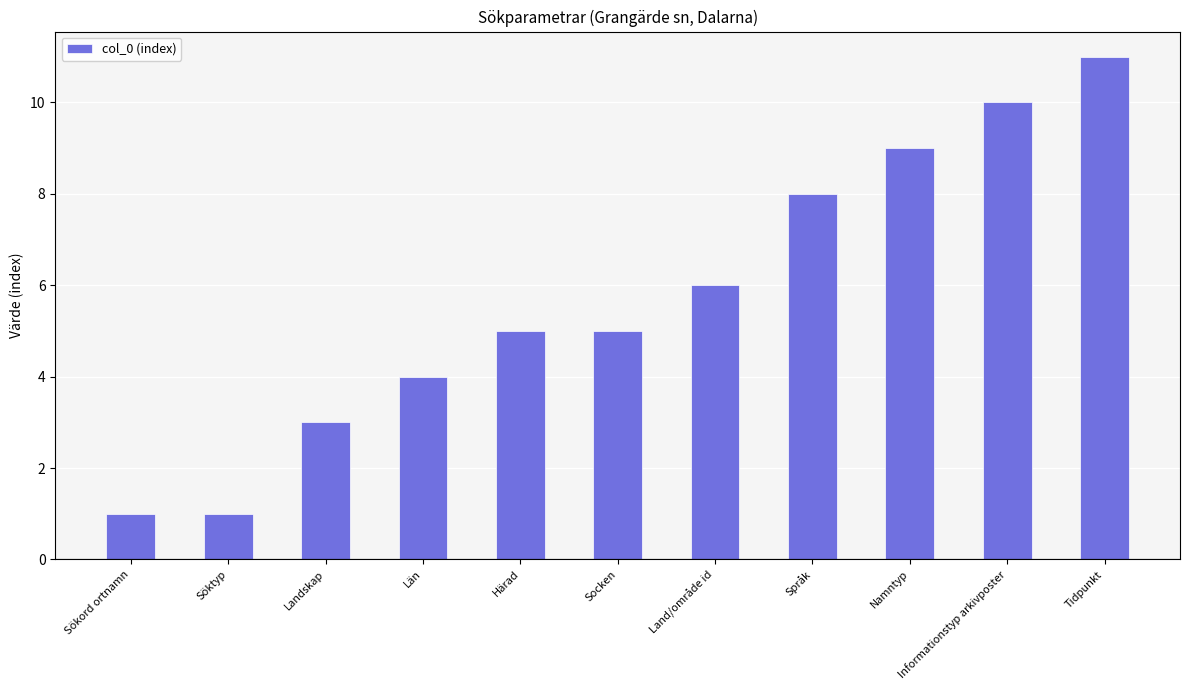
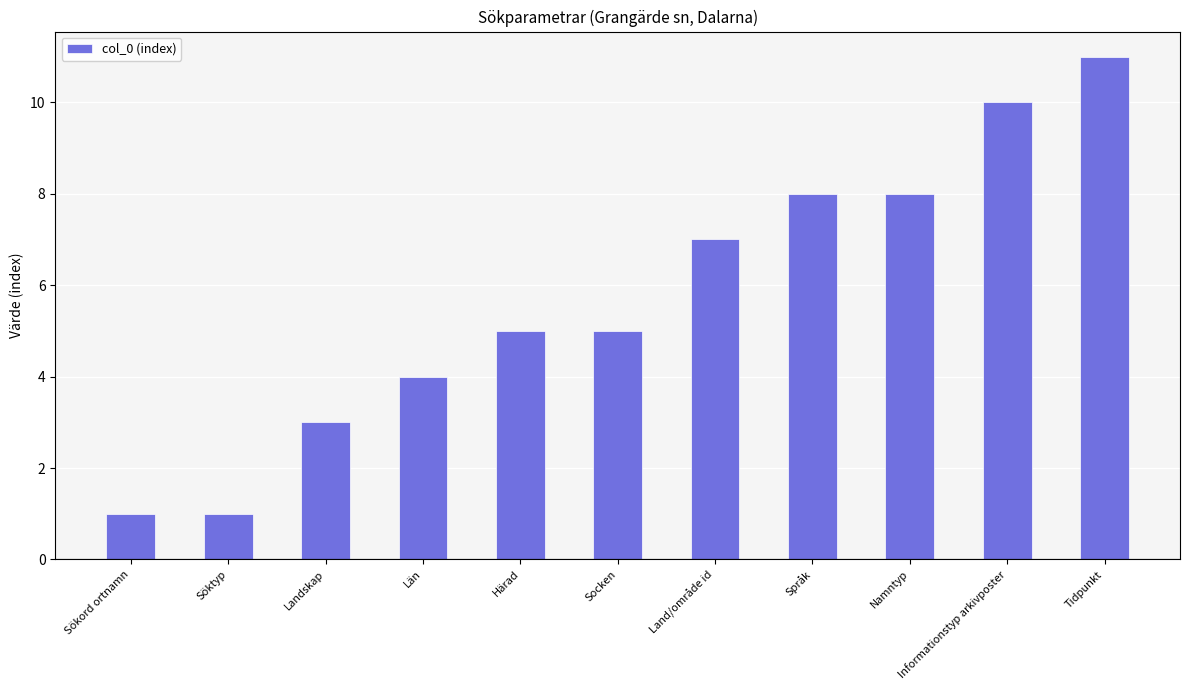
Land/område id: 6 -> 7
Namntyp: 9 -> 8
